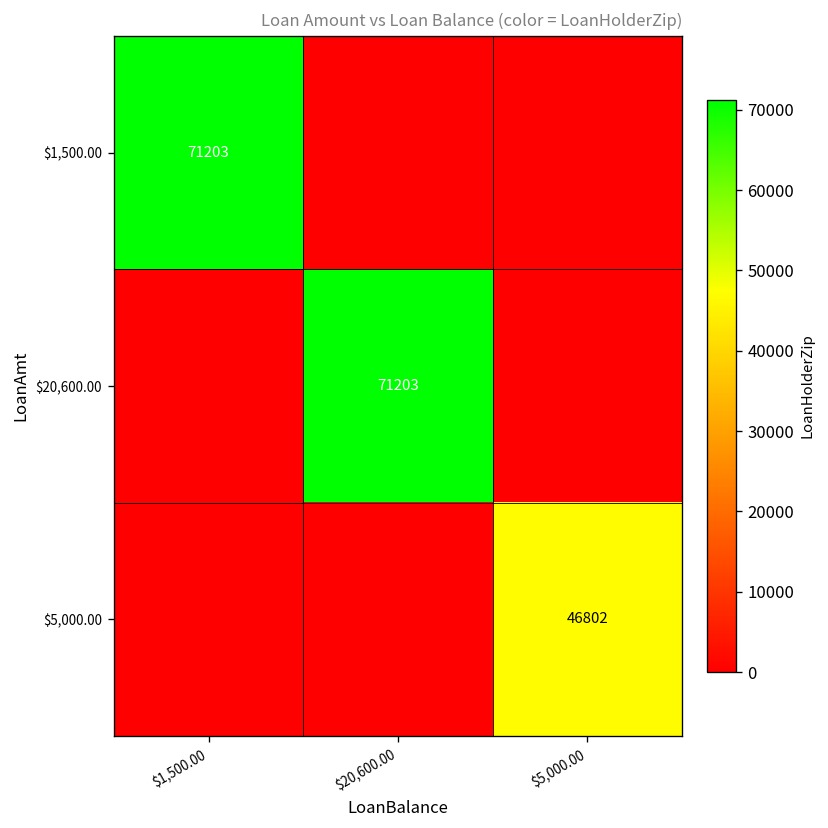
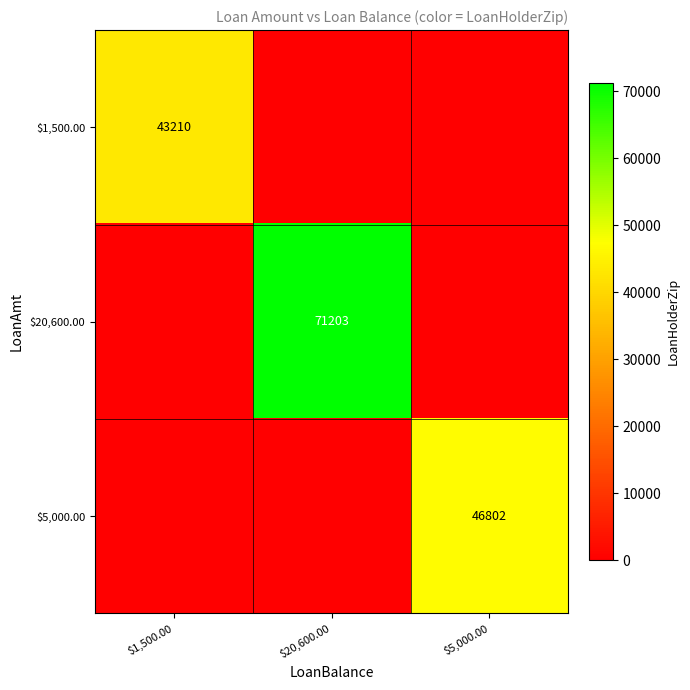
$1,500.00, $1,500.00: 71203 -> 43210
